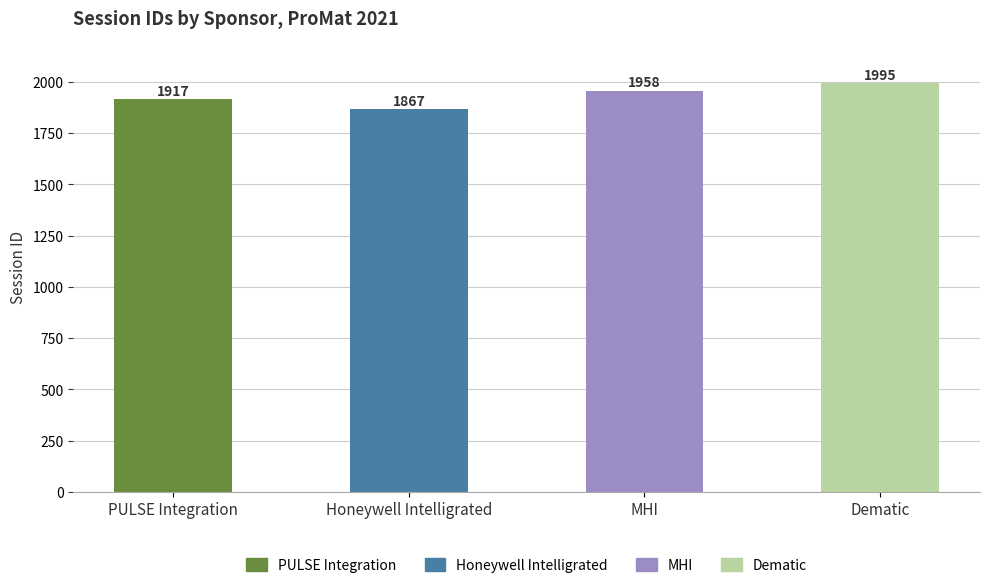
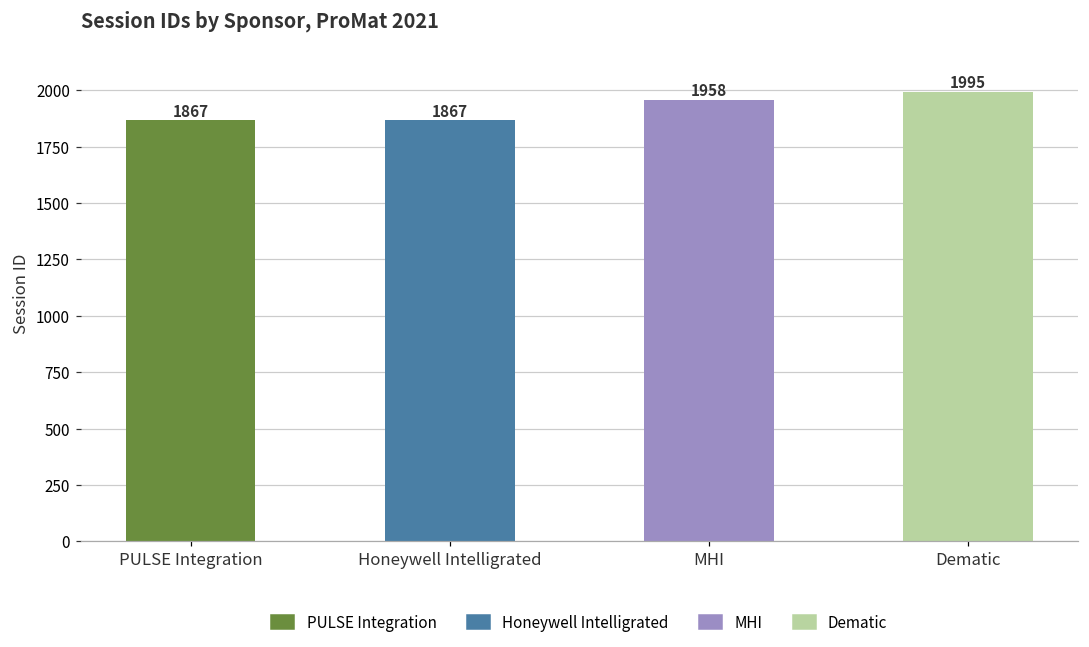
PULSE Integration: 1917 -> 1867
